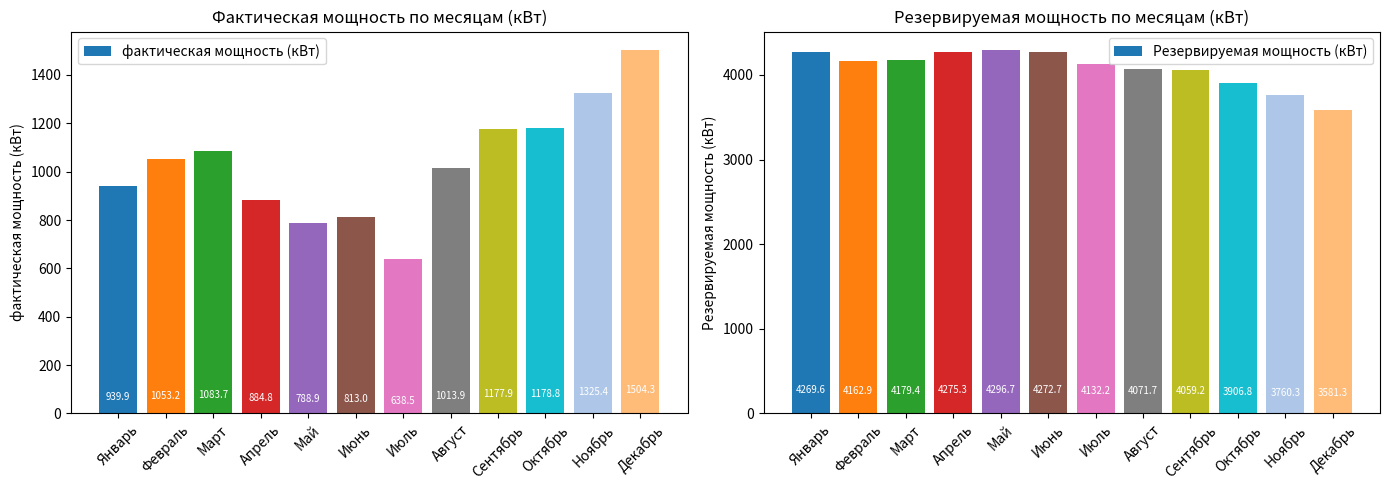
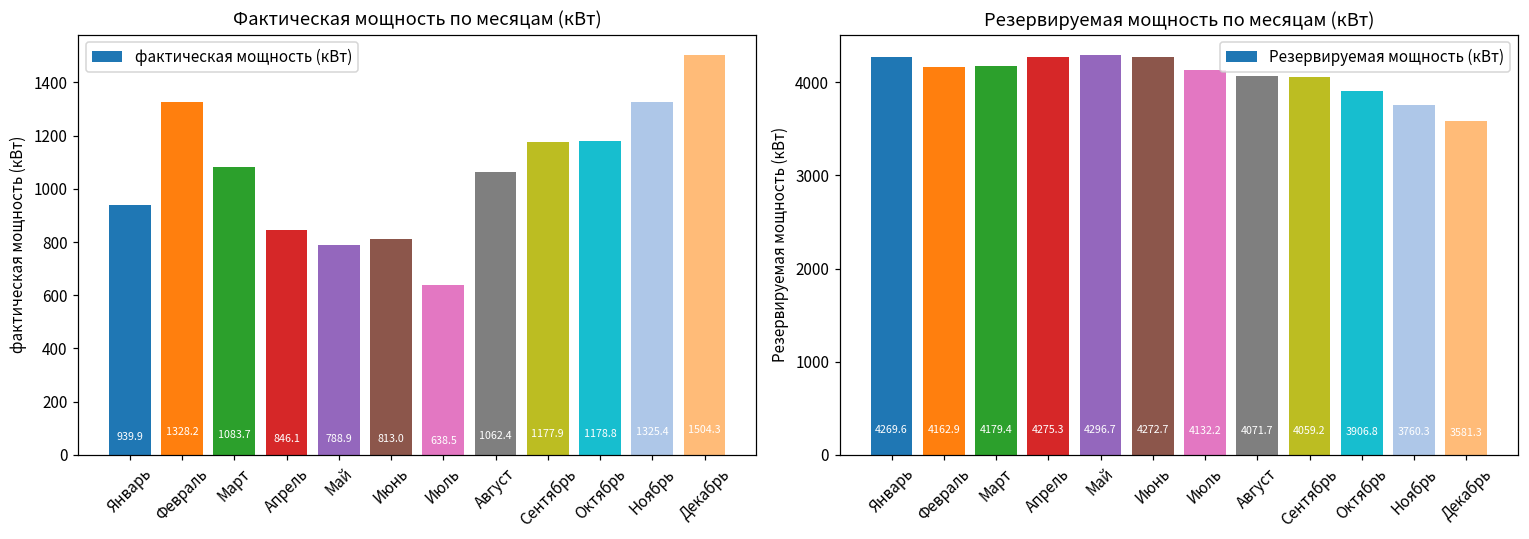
Фактическая мощность по месяцам (кВт), Февраль: 1053.2 -> 1328.2
Фактическая мощность по месяцам (кВт), Апрель: 884.8 -> 846.1
Фактическая мощность по месяцам (кВт), Август: 1013.9 -> 1062.4
